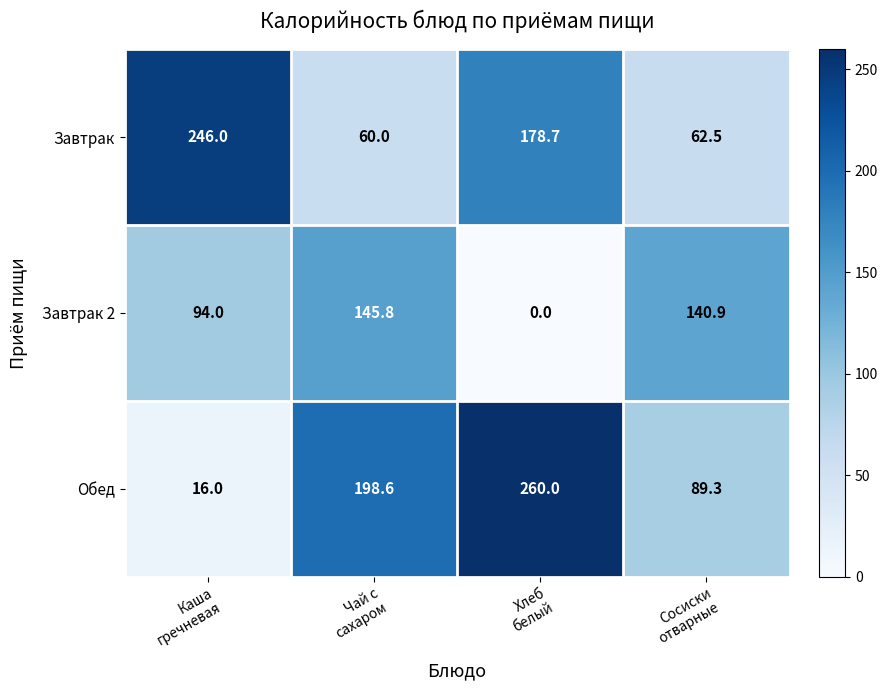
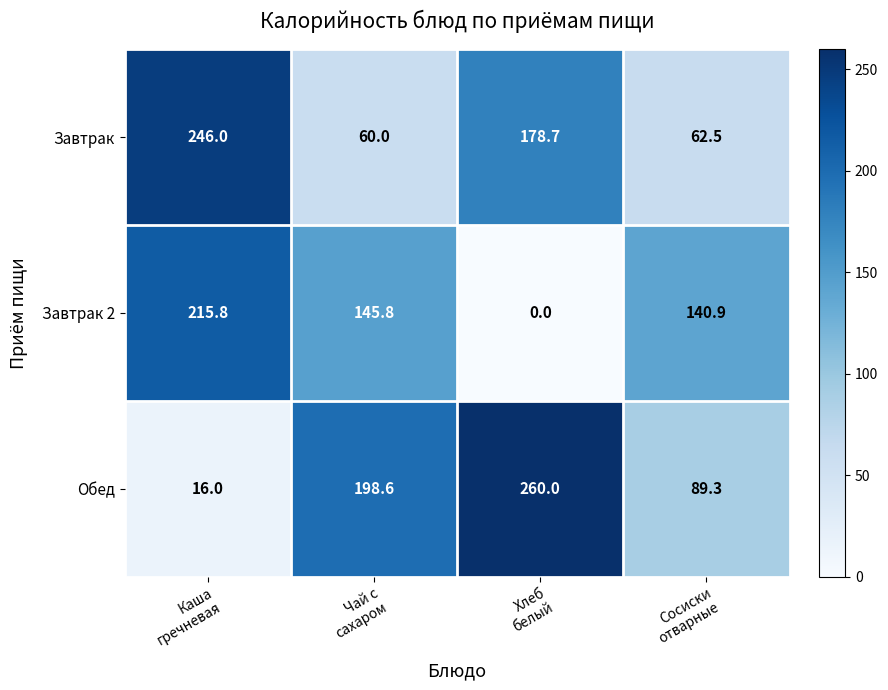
Завтрак 2, Каша гречневая: 94.0 -> 215.8
